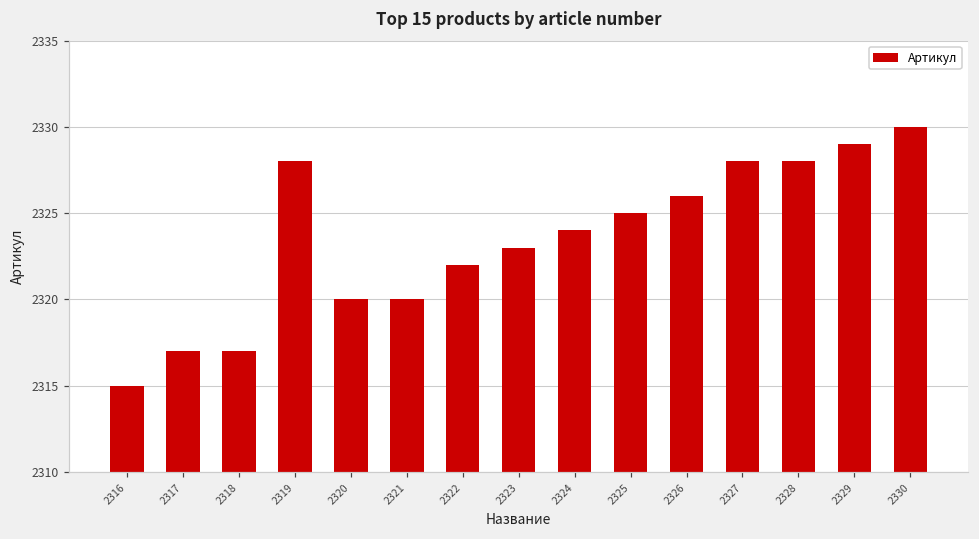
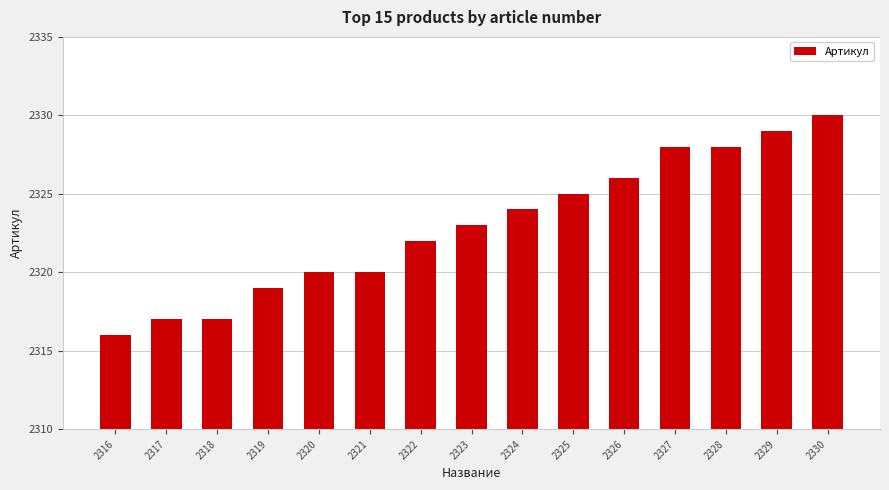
2316: 2315 -> 2316
2319: 2328 -> 2319
